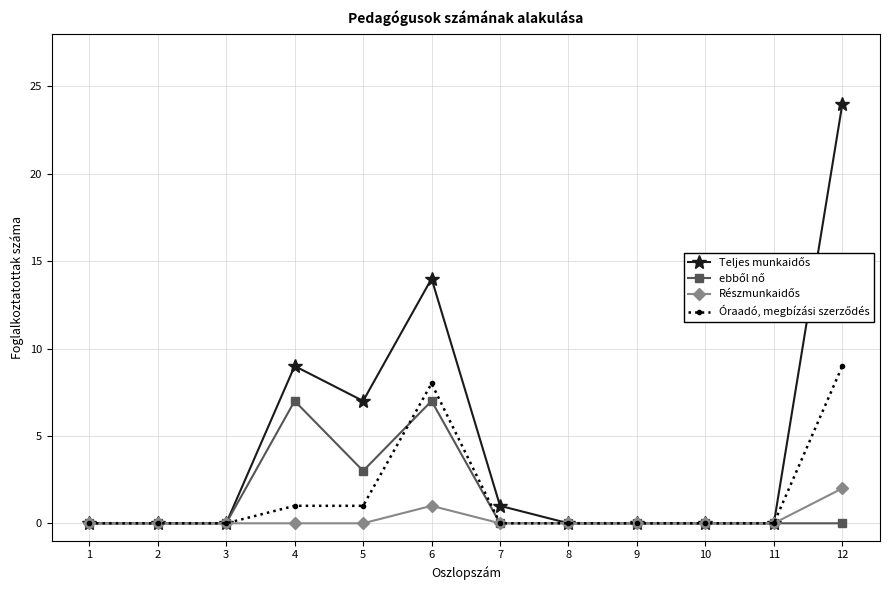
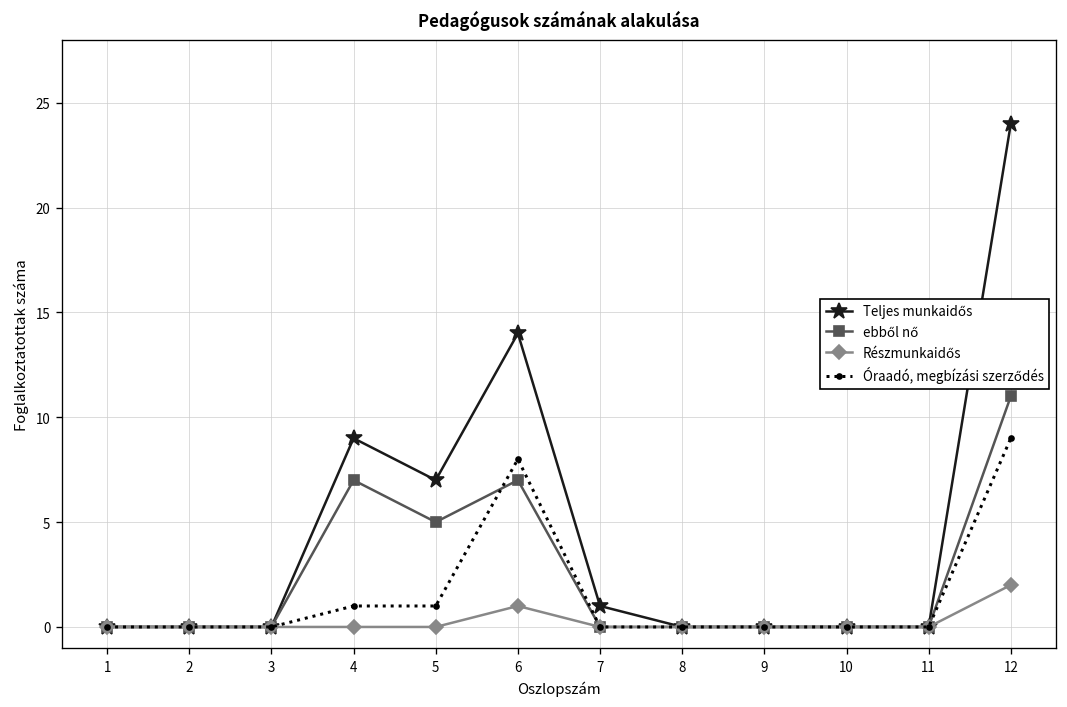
ebből nő, 5: 3 -> 5
ebből nő, 12: 0 -> 11
